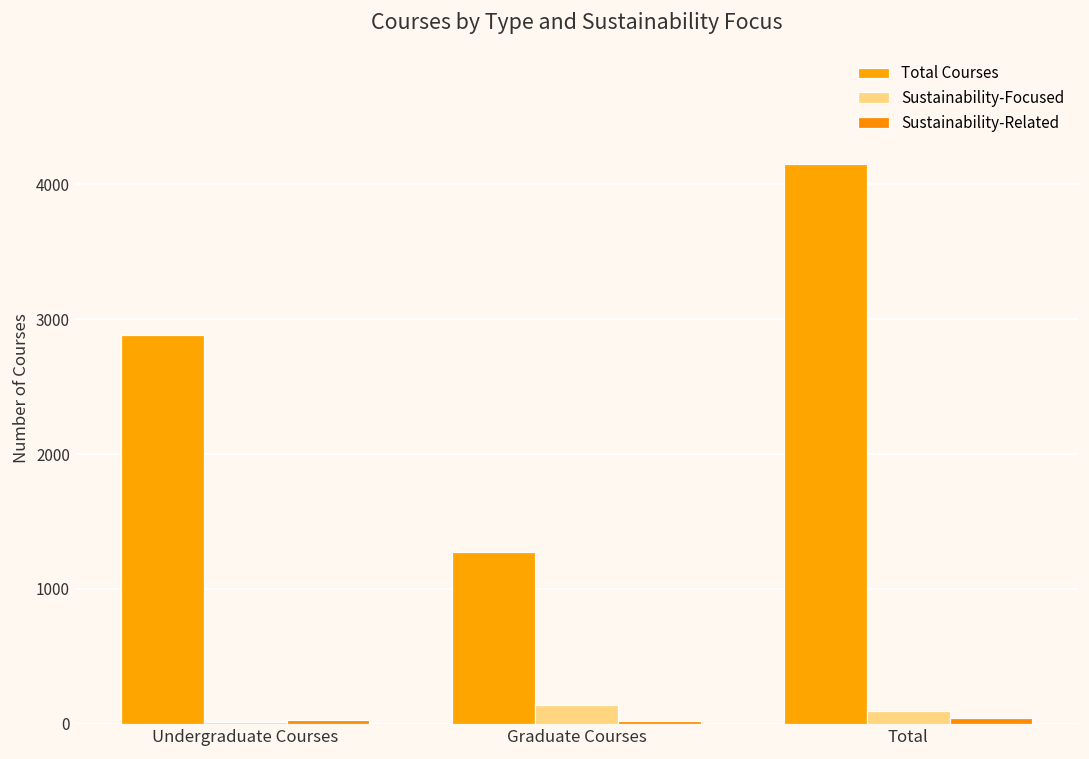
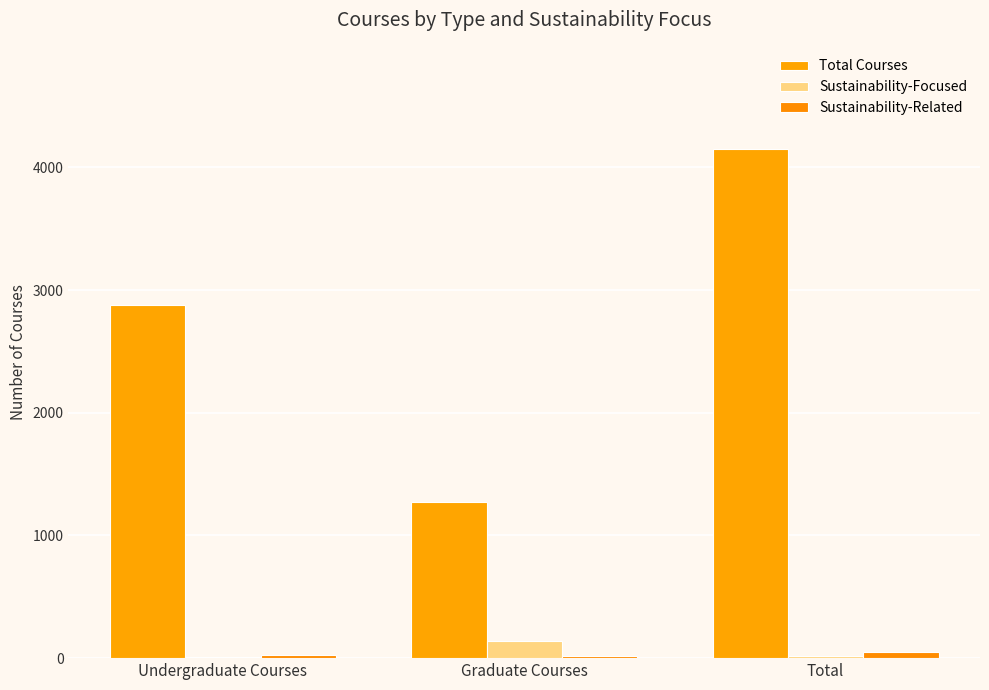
Sustainability-Focused, Total: 100 -> 20
